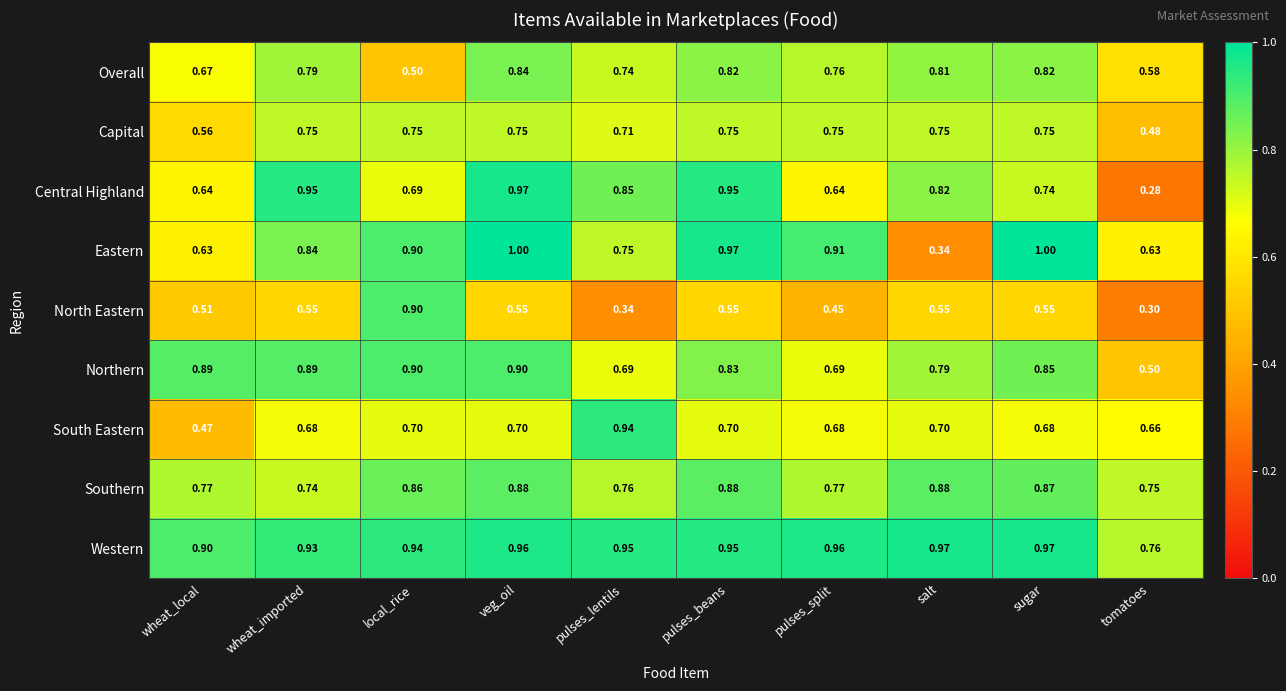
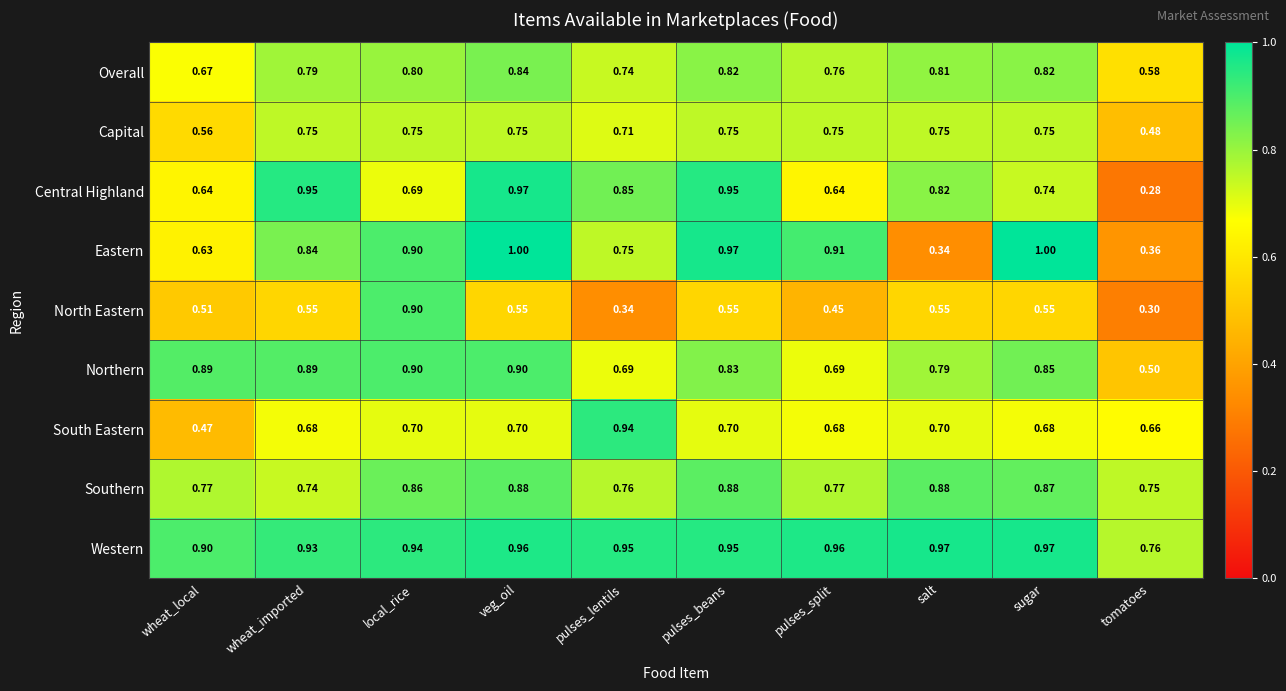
Overall, local_rice: 0.50 -> 0.80
Eastern, tomatoes: 0.63 -> 0.36
